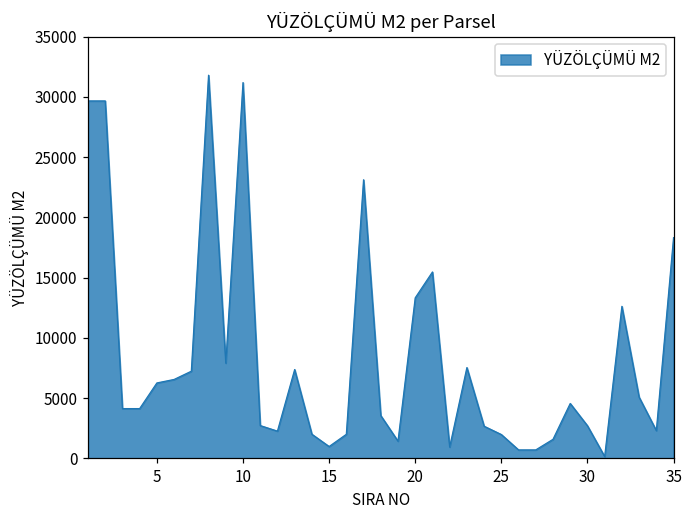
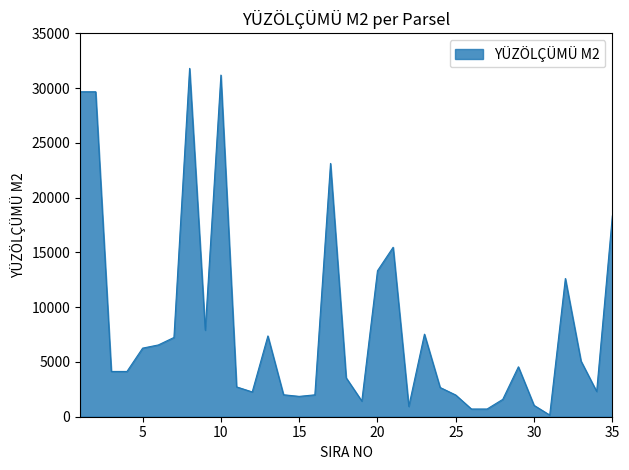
15: 1000 -> 1900
30: 2700 -> 1000
